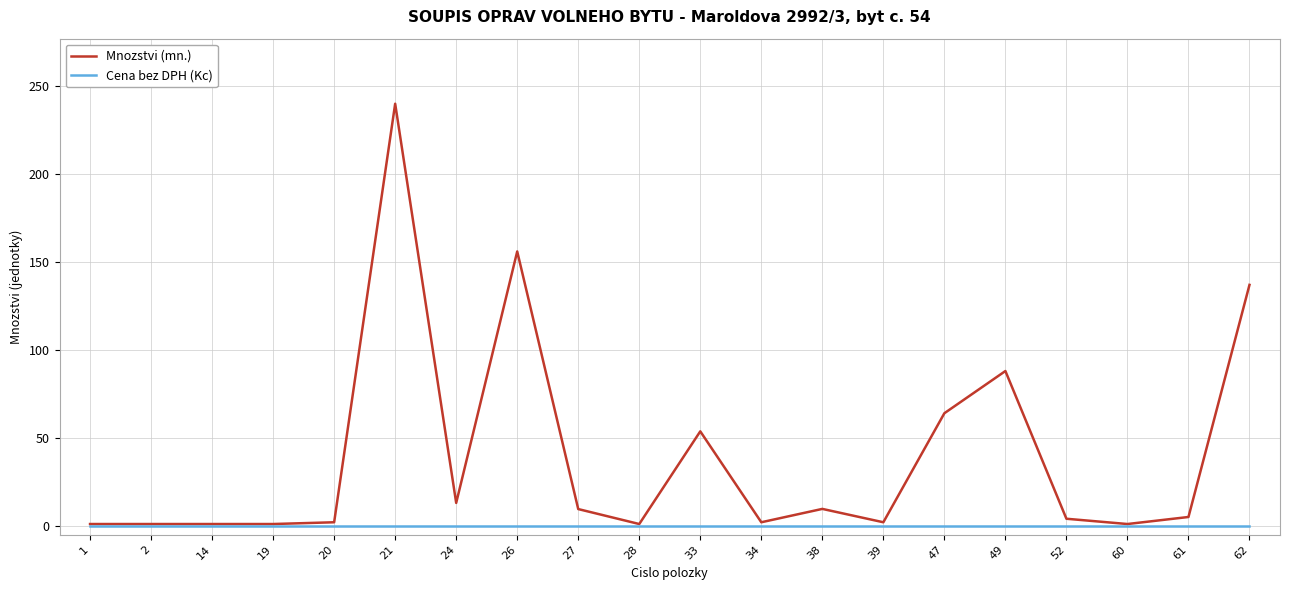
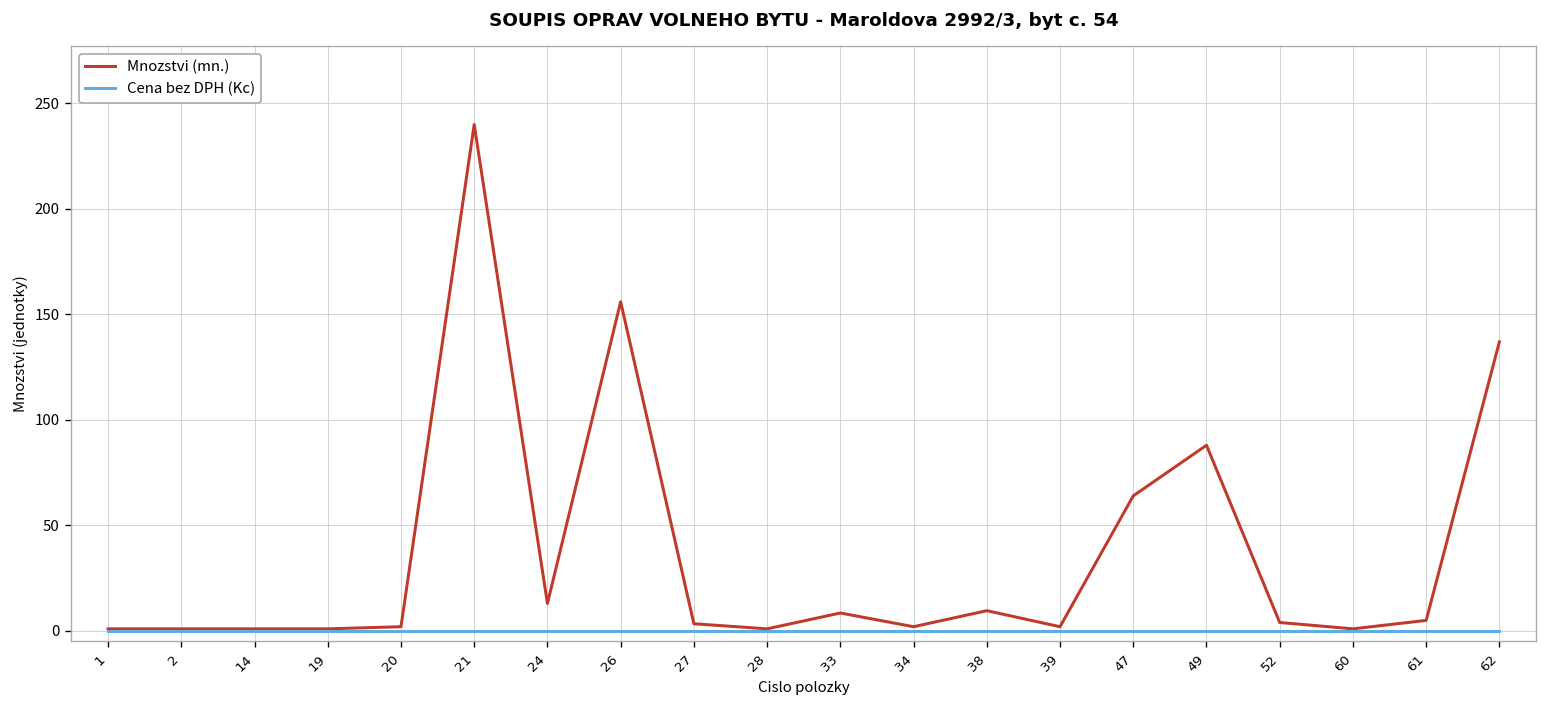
Mnozstvi (mn.), 27: 10 -> 3
Mnozstvi (mn.), 33: 54 -> 9
